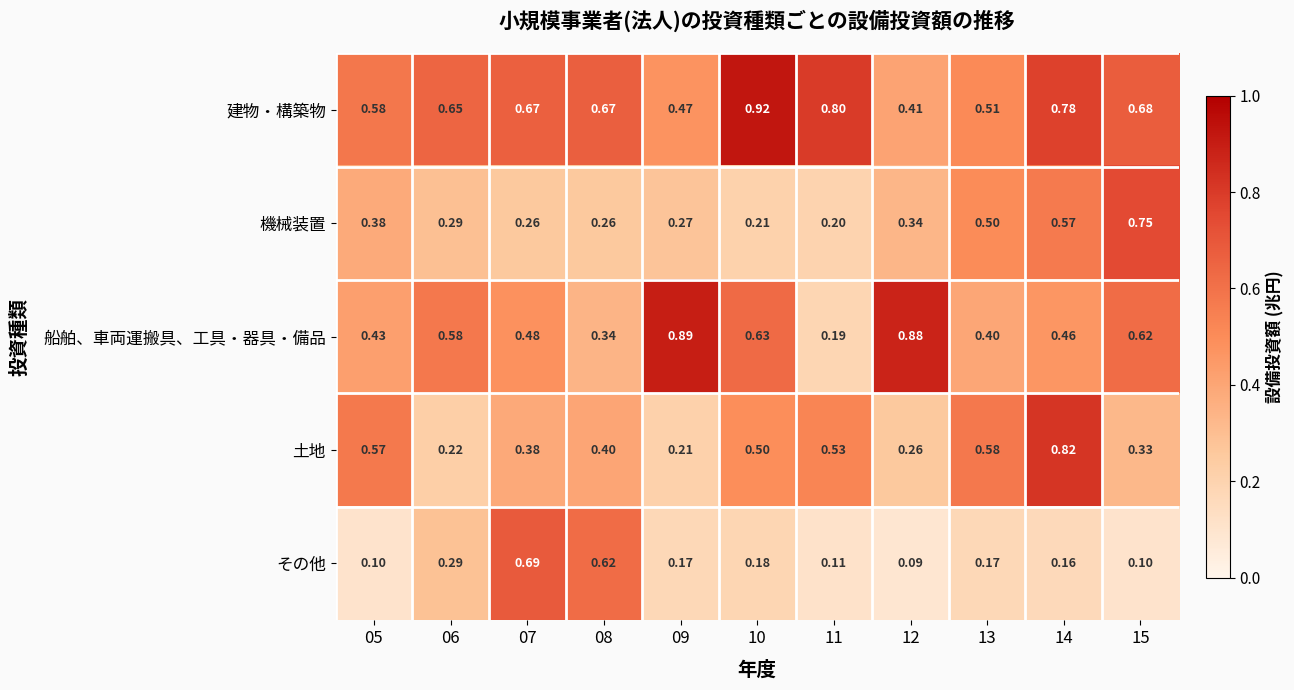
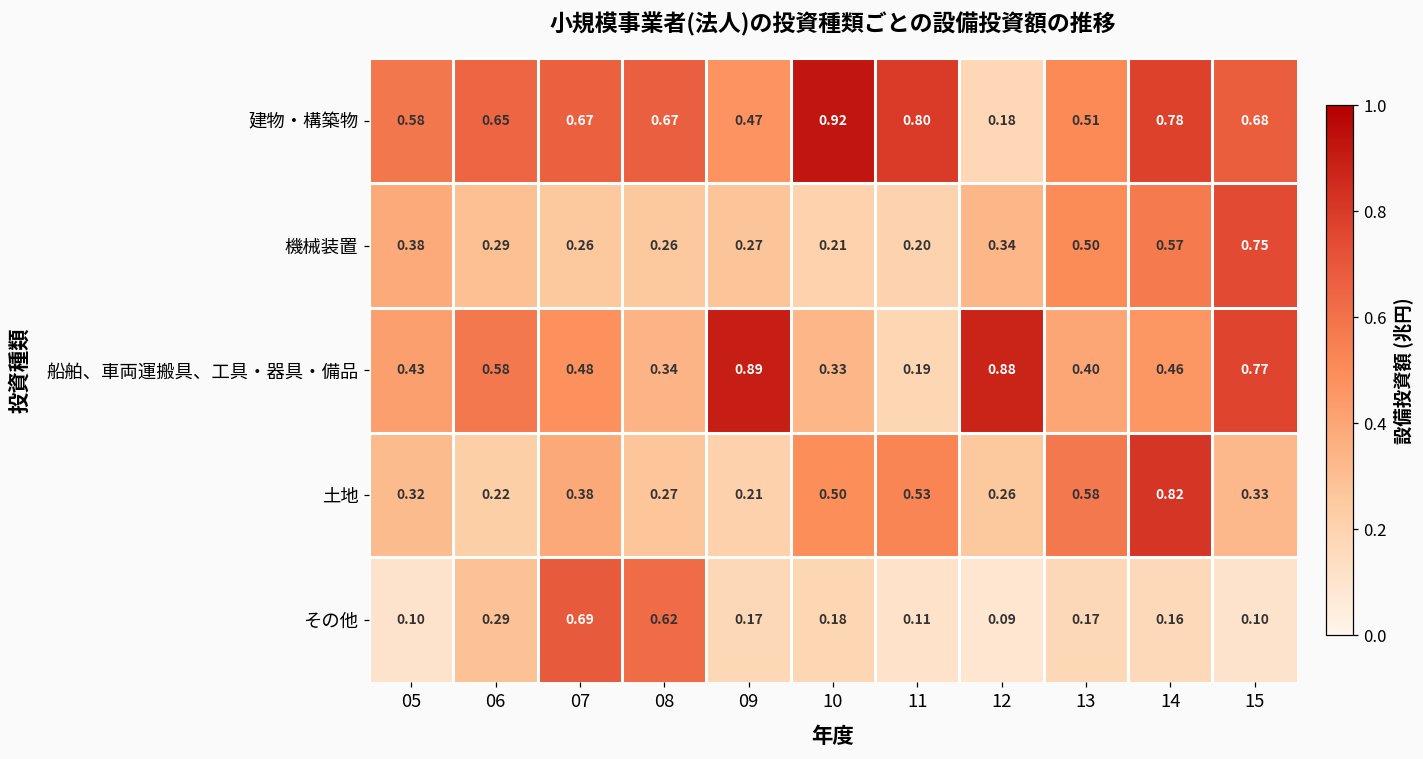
建物・構築物, 12: 0.41 -> 0.18
船舶、車両運搬具、工具・器具・備品, 10: 0.63 -> 0.33
船舶、車両運搬具、工具・器具・備品, 15: 0.62 -> 0.77
土地, 05: 0.57 -> 0.32
土地, 08: 0.40 -> 0.27
